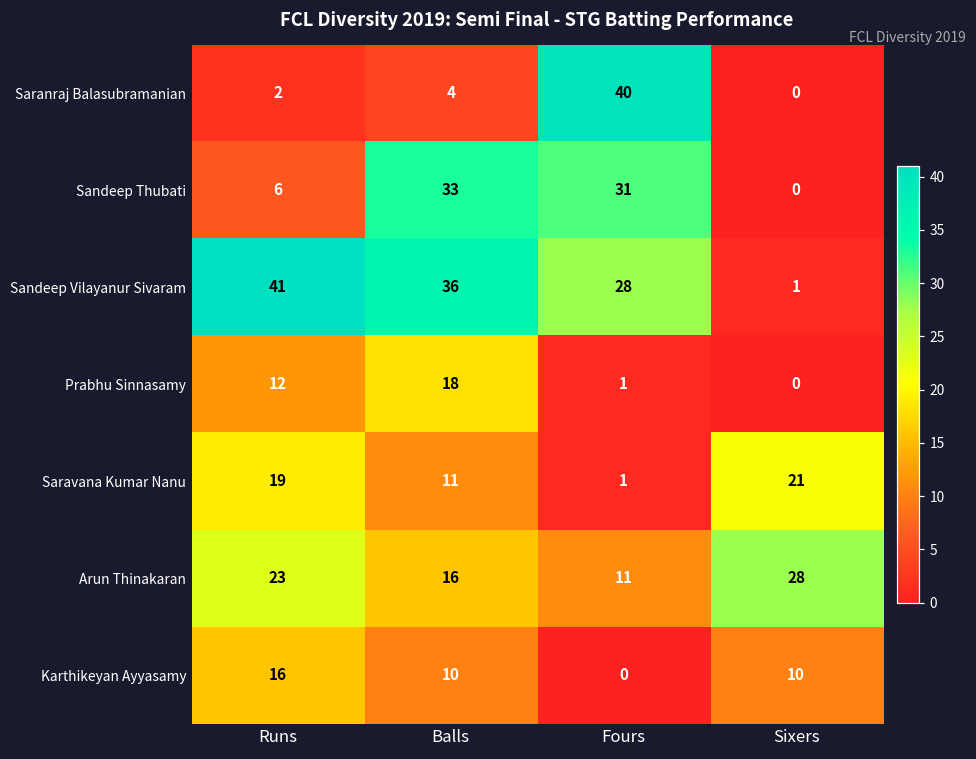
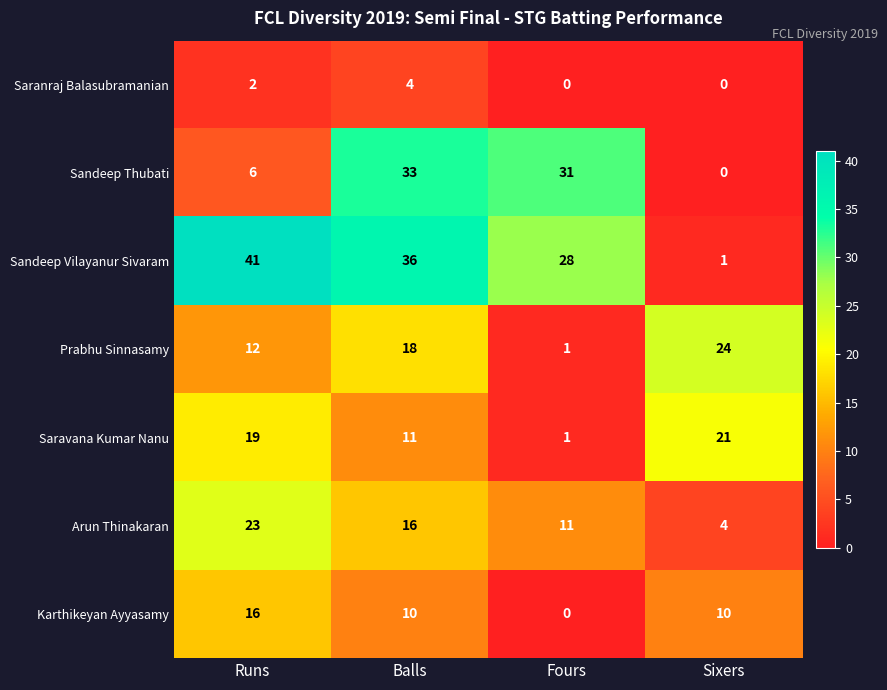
Saranraj Balasubramanian, Fours: 40 -> 0
Prabhu Sinnasamy, Sixers: 0 -> 24
Arun Thinakaran, Sixers: 28 -> 4
